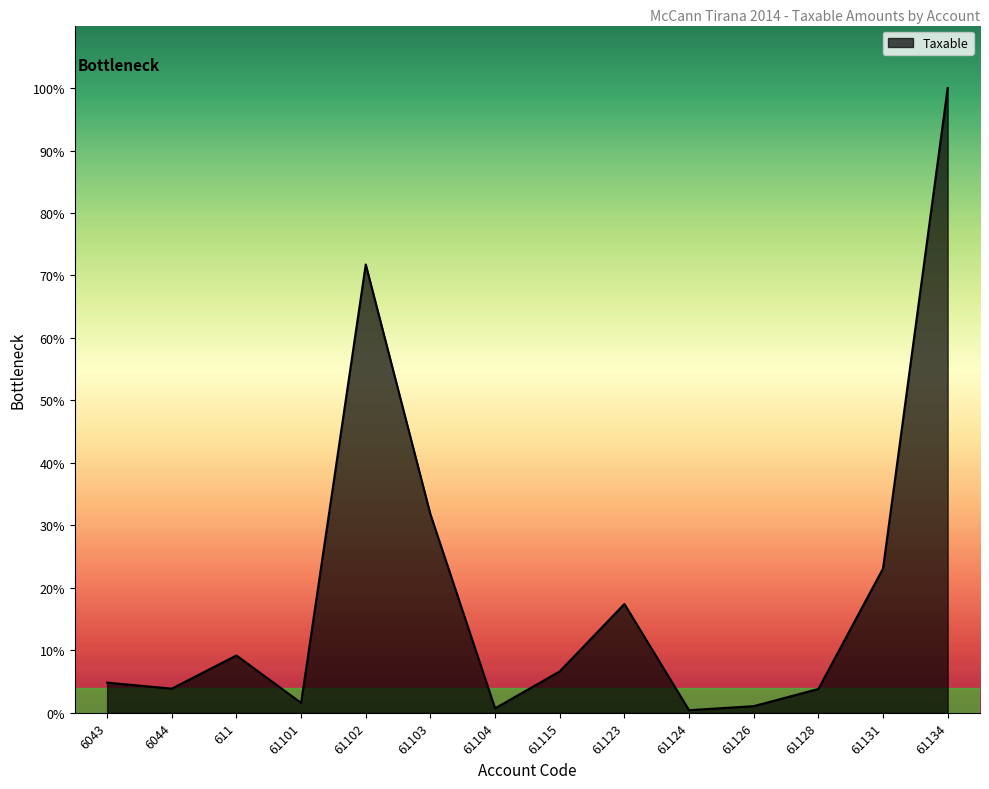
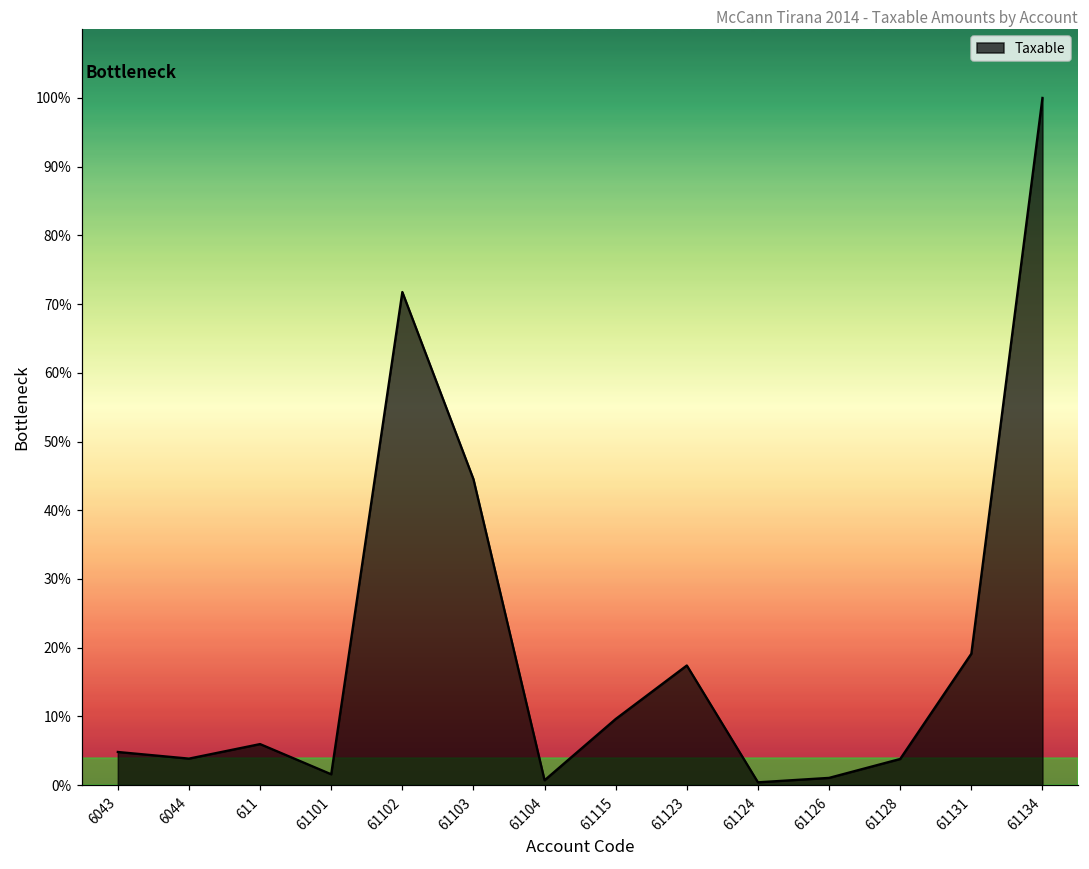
611: 9% -> 6%
61103: 32% -> 45%
61115: 7% -> 10%
61131: 23% -> 19%
